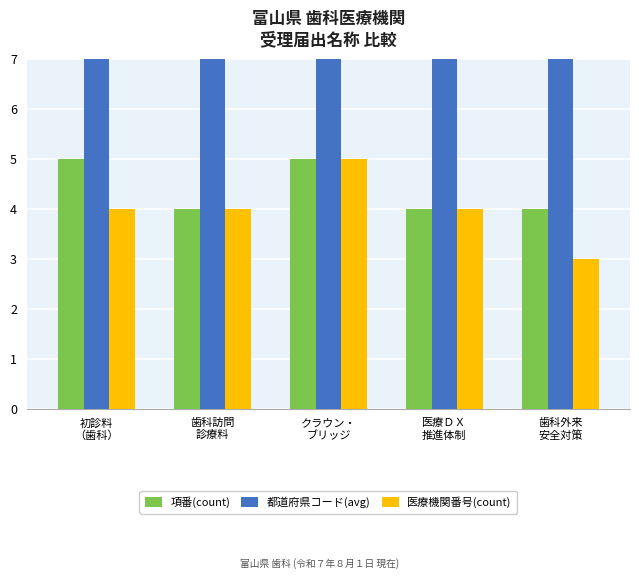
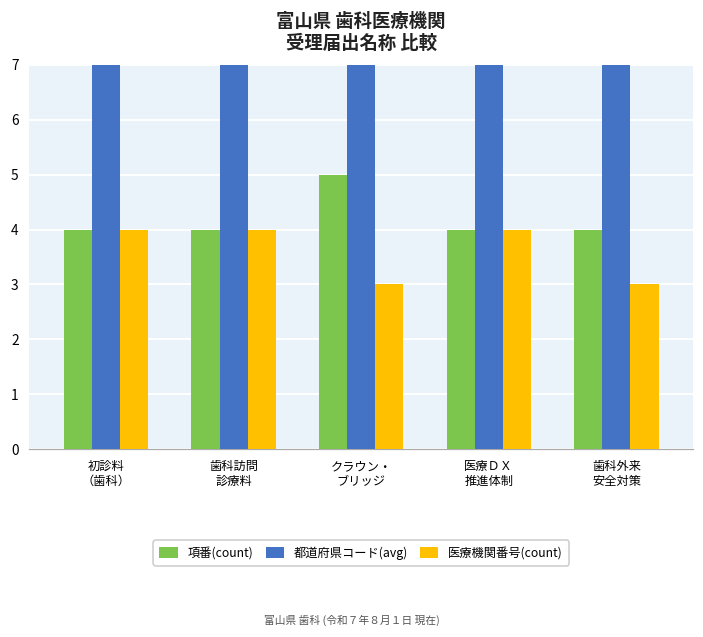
項番(count), 初診料 （歯科）: 5 -> 4
医療機関番号(count), クラウン・ ブリッジ: 5 -> 3
